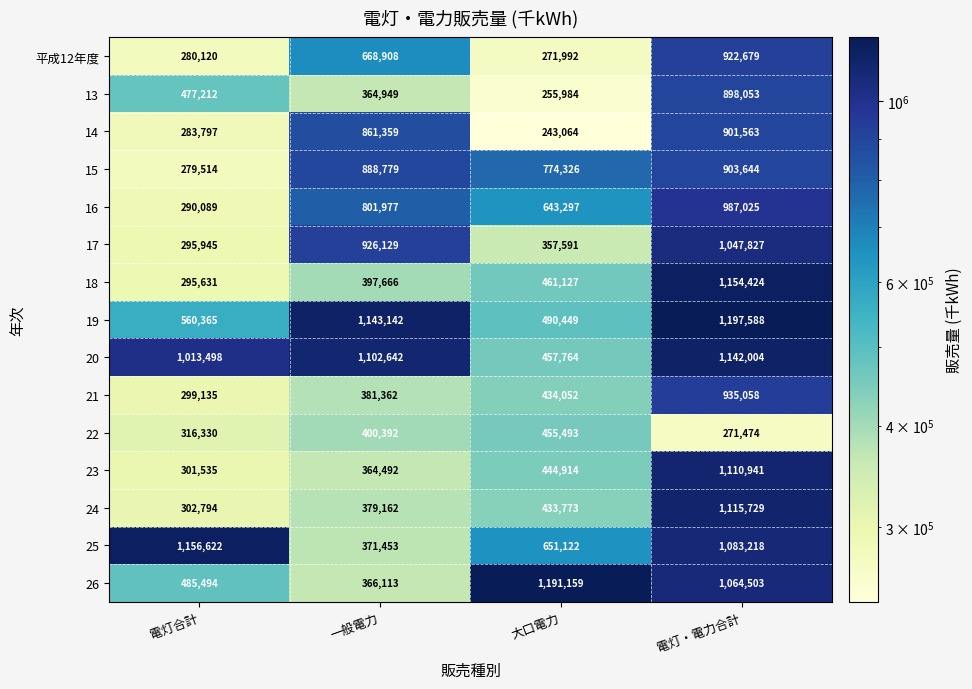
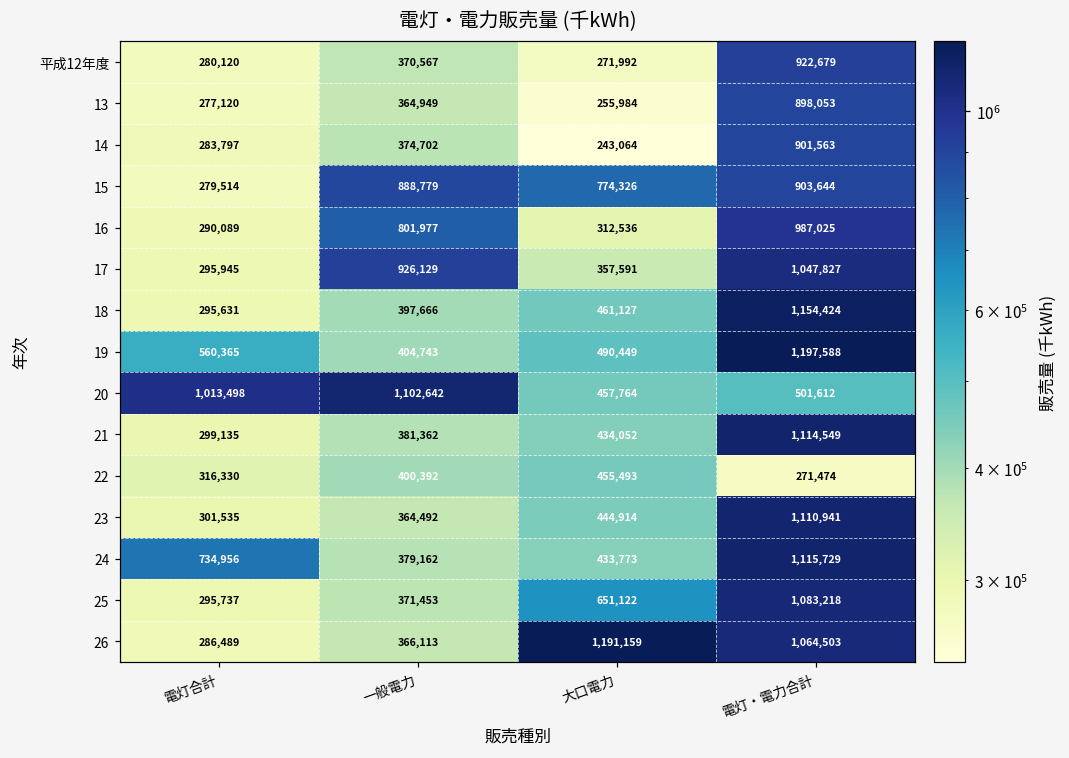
平成12年度, 一般電力: 668,908 -> 370,567
13, 電灯合計: 477,212 -> 277,120
14, 一般電力: 861,359 -> 374,702
16, 大口電力: 643,297 -> 312,536
19, 一般電力: 1,143,142 -> 404,743
20, 電灯・電力合計: 1,142,004 -> 501,612
21, 電灯・電力合計: 935,058 -> 1,114,549
24, 電灯合計: 302,794 -> 734,956
25, 電灯合計: 1,156,622 -> 295,737
26, 電灯合計: 485,494 -> 286,489
